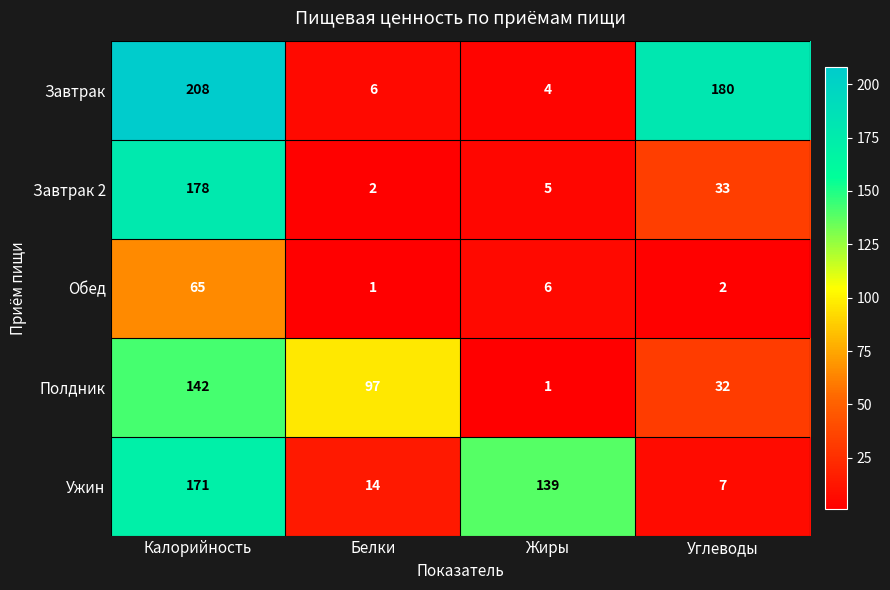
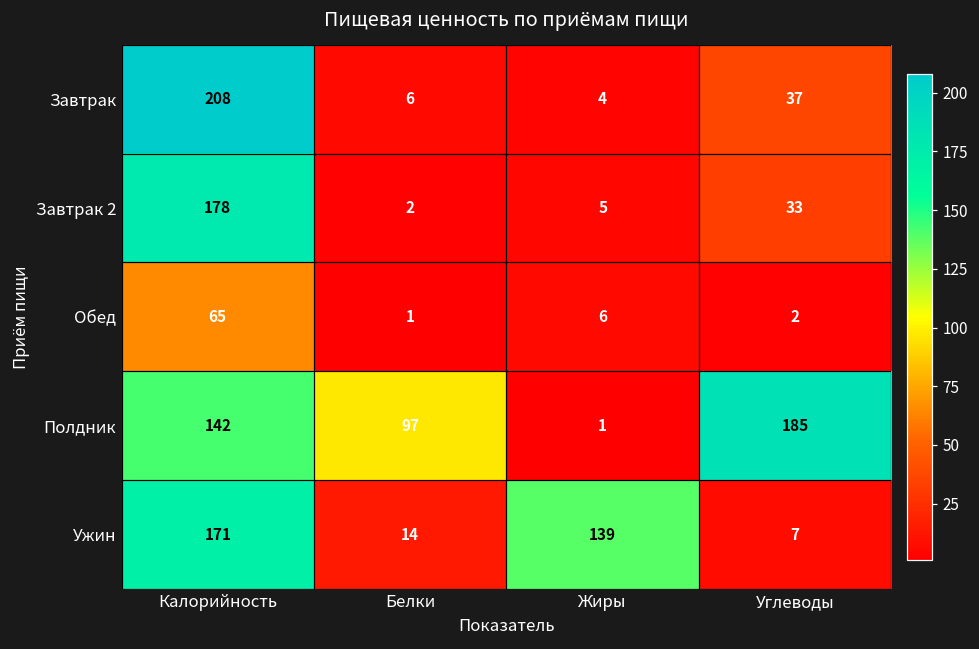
Завтрак, Углеводы: 180 -> 37
Полдник, Углеводы: 32 -> 185
